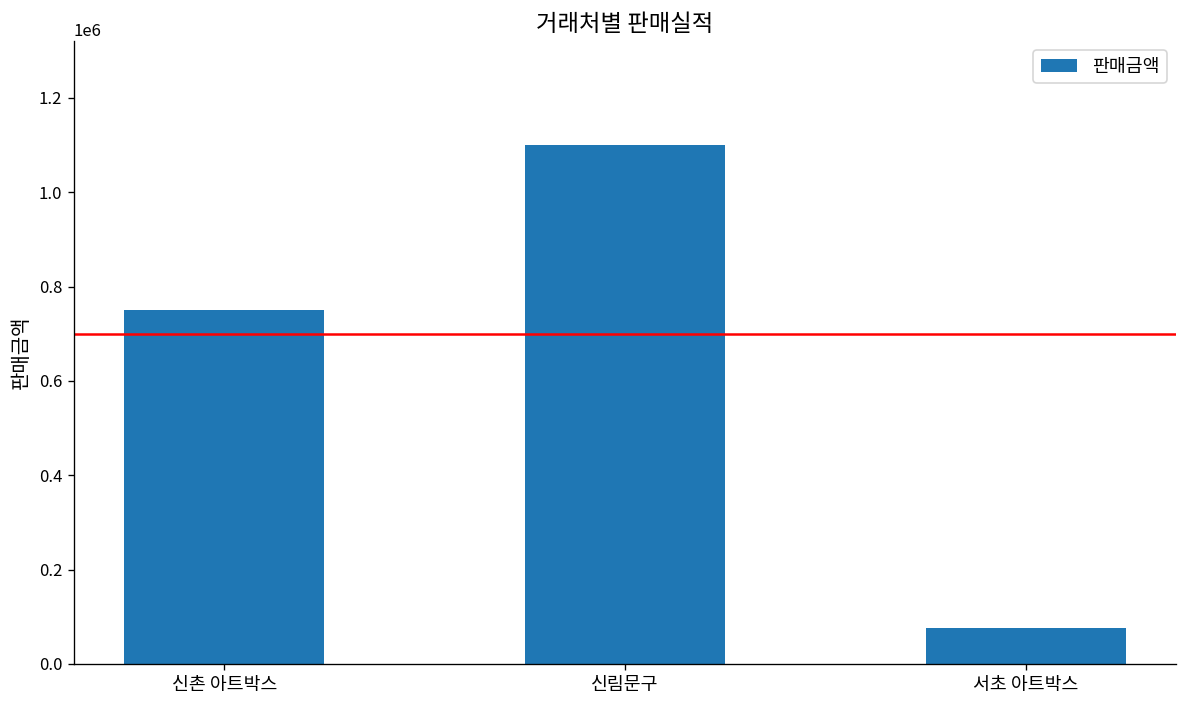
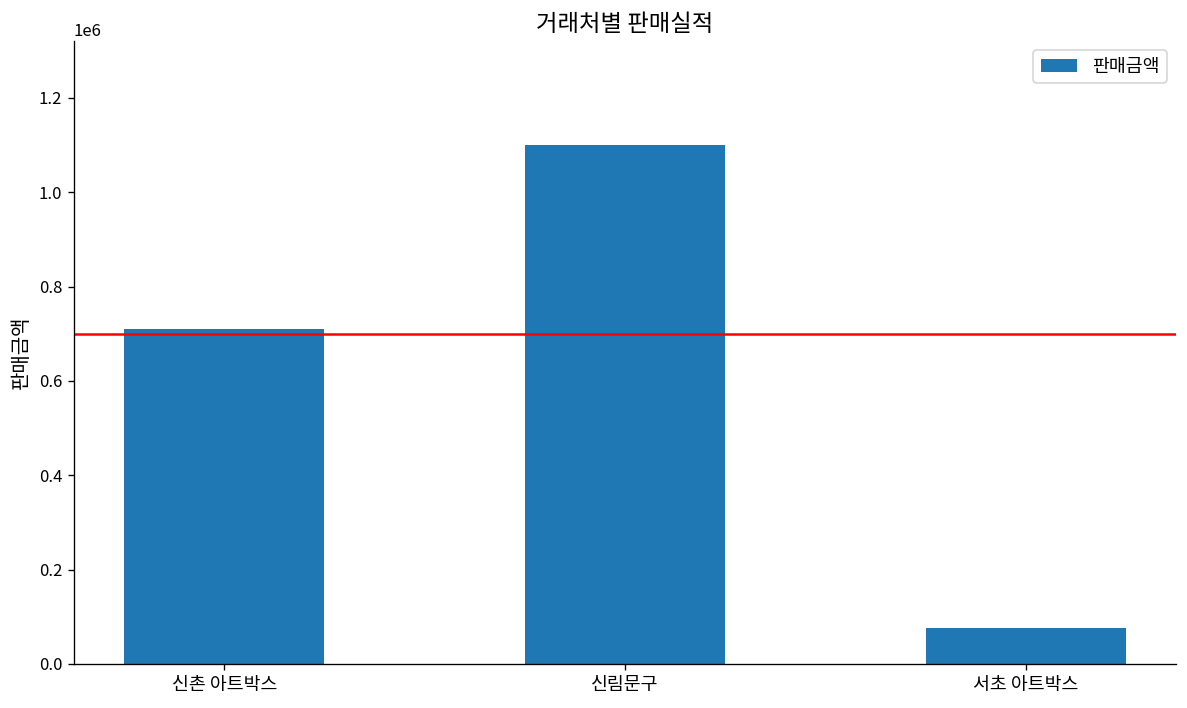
신촌 아트박스: 750000 -> 710000
